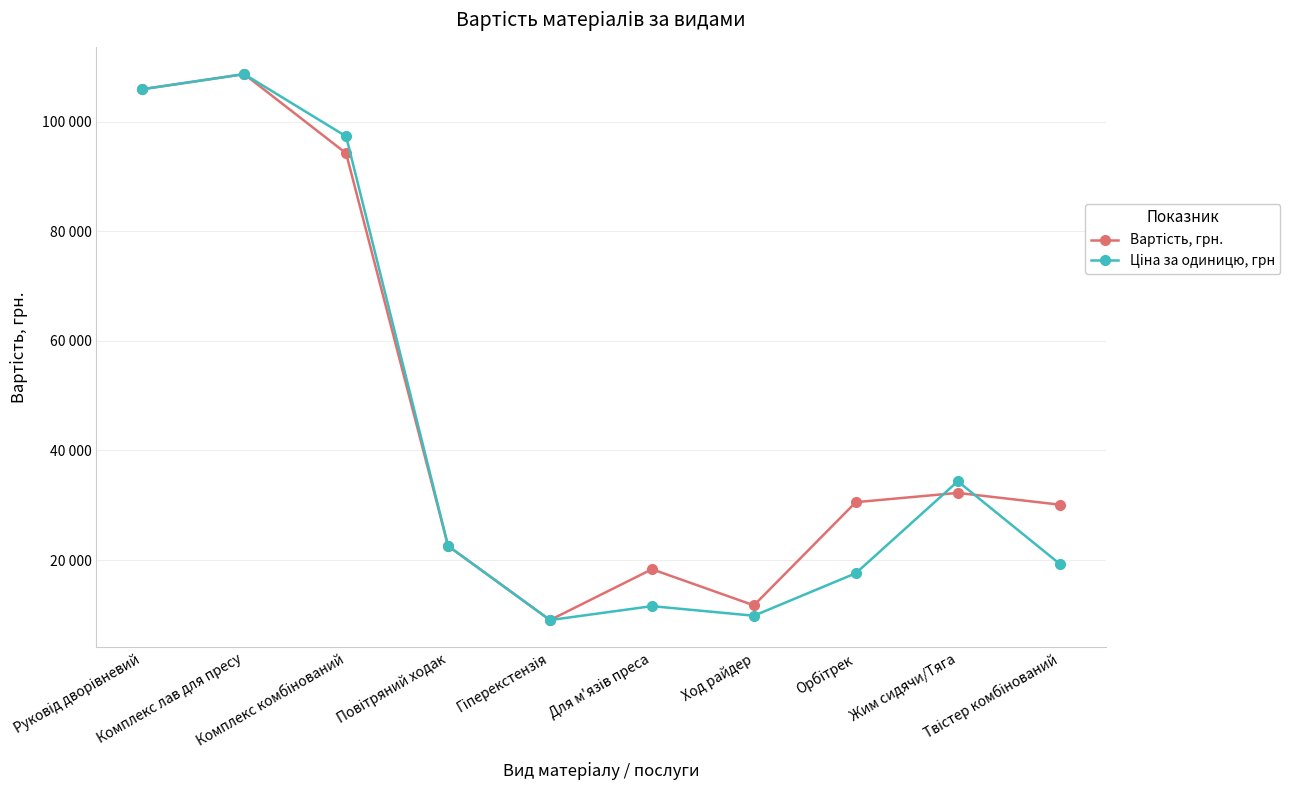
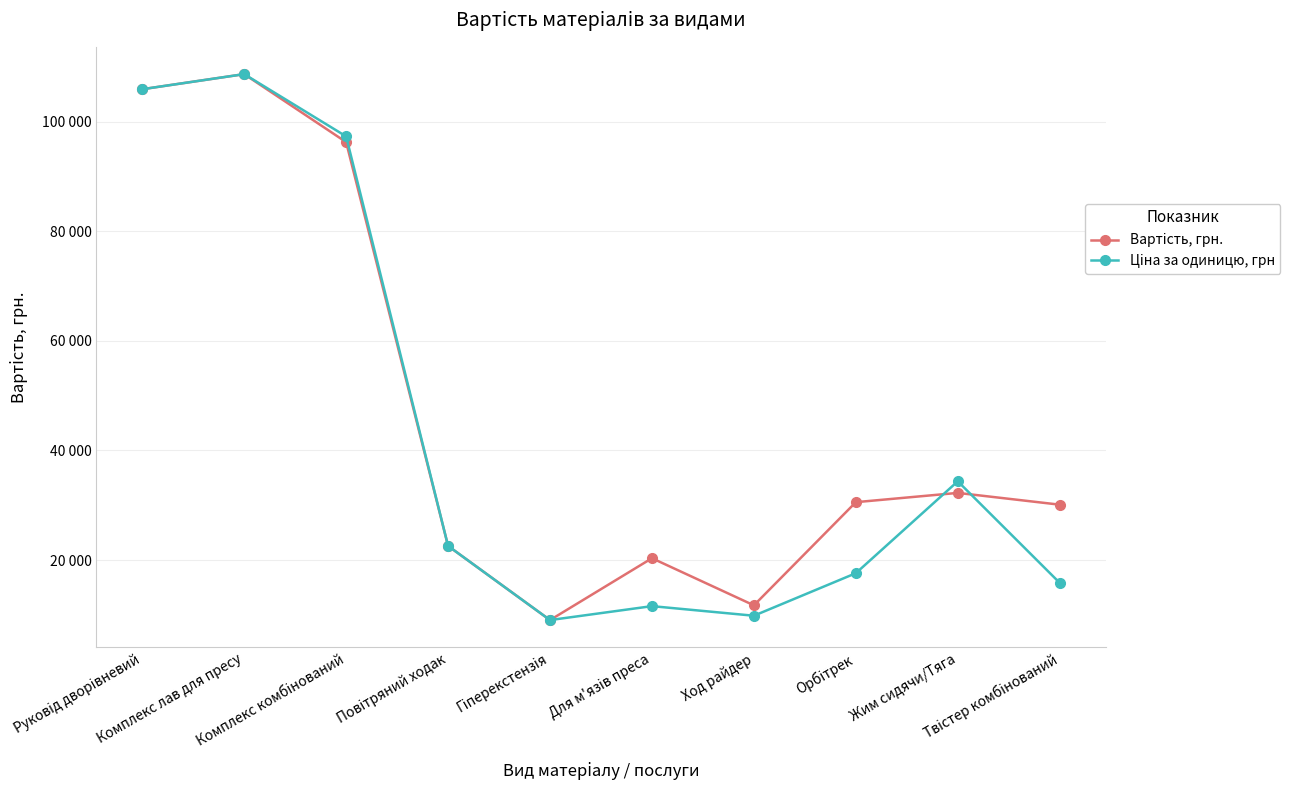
Вартість, грн., Комплекс комбінований: 94000 -> 96000
Вартість, грн., Для м'язів преса: 18000 -> 20000
Ціна за одиницю, грн, Твістер комбінований: 19000 -> 16000
